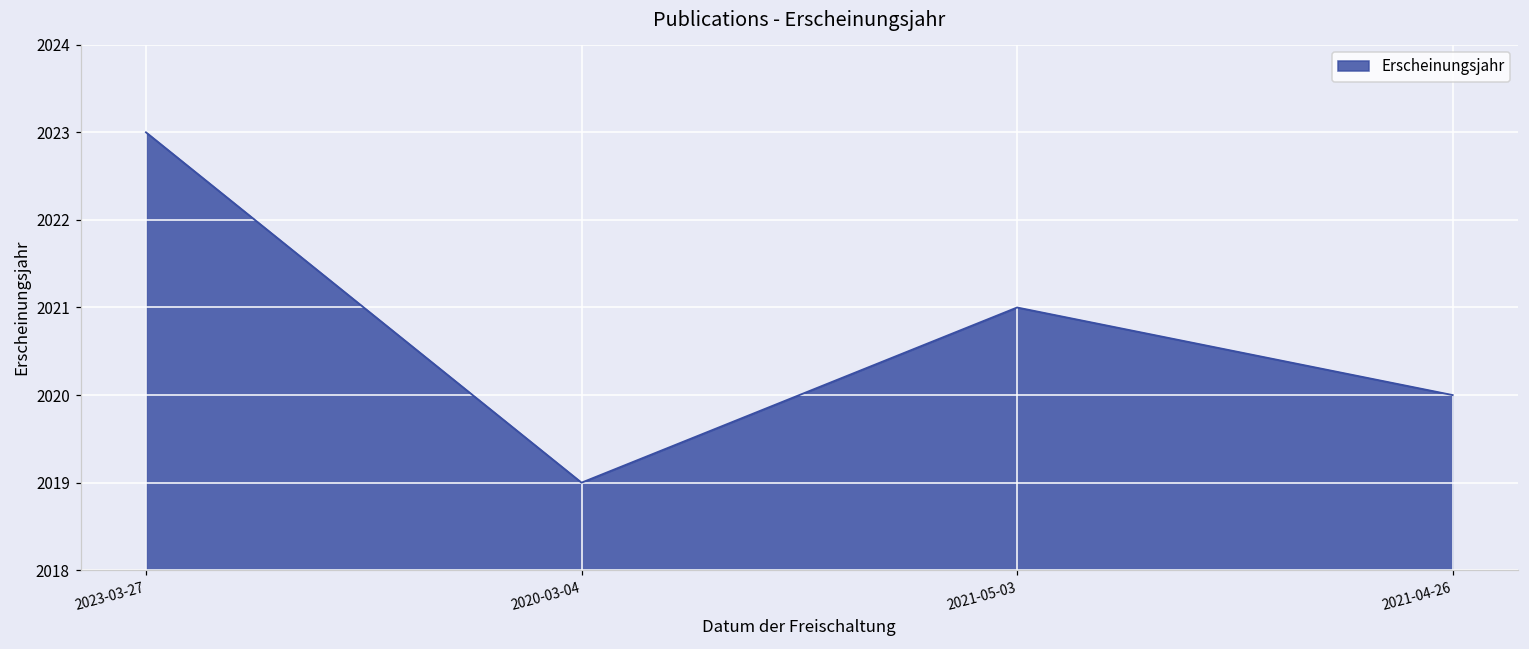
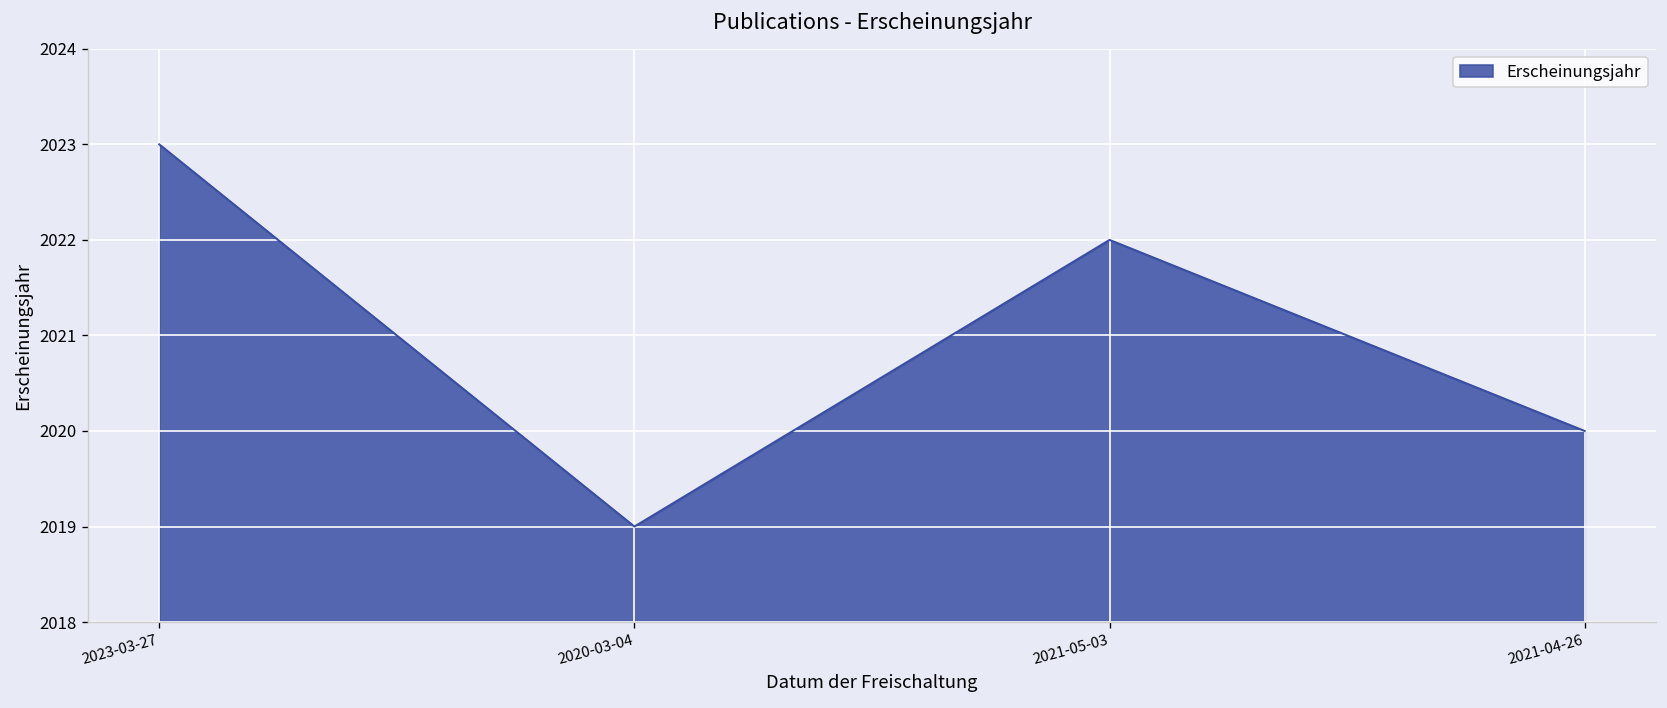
2021-05-03: 2021 -> 2022
